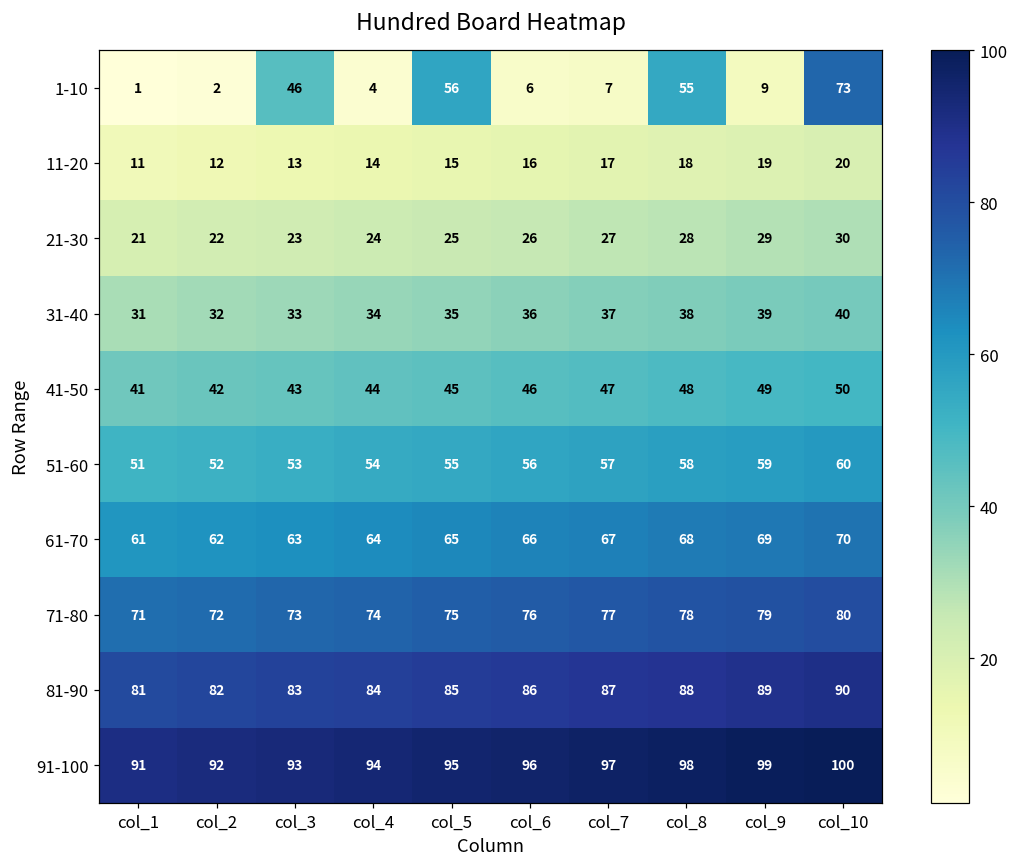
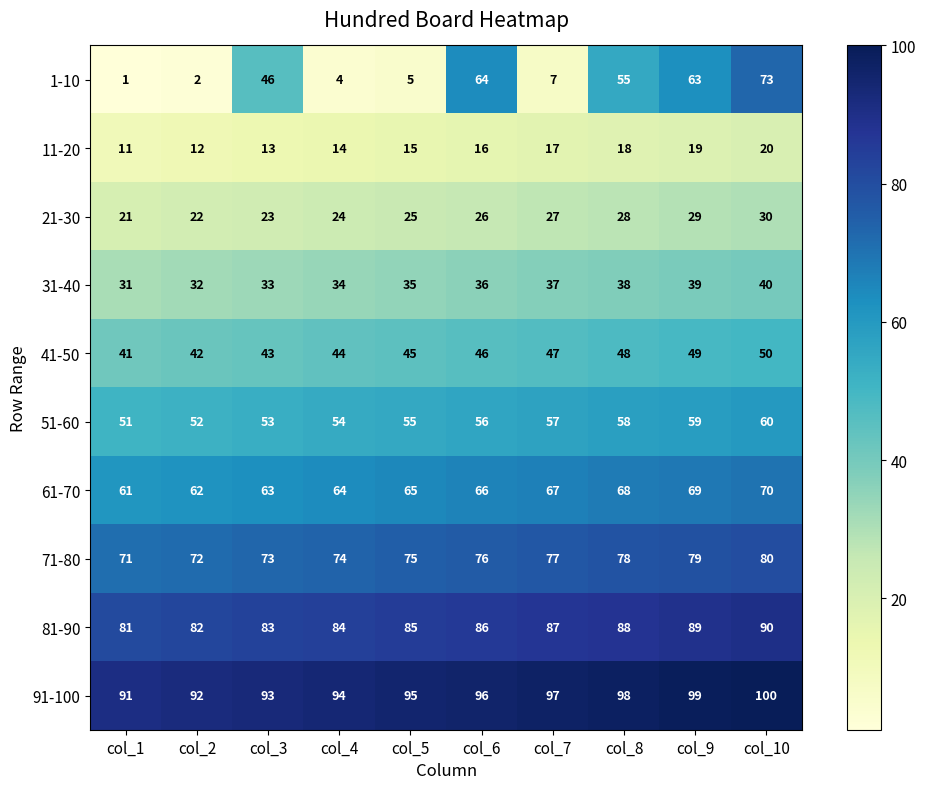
1-10, col_5: 56 -> 5
1-10, col_6: 6 -> 64
1-10, col_9: 9 -> 63
